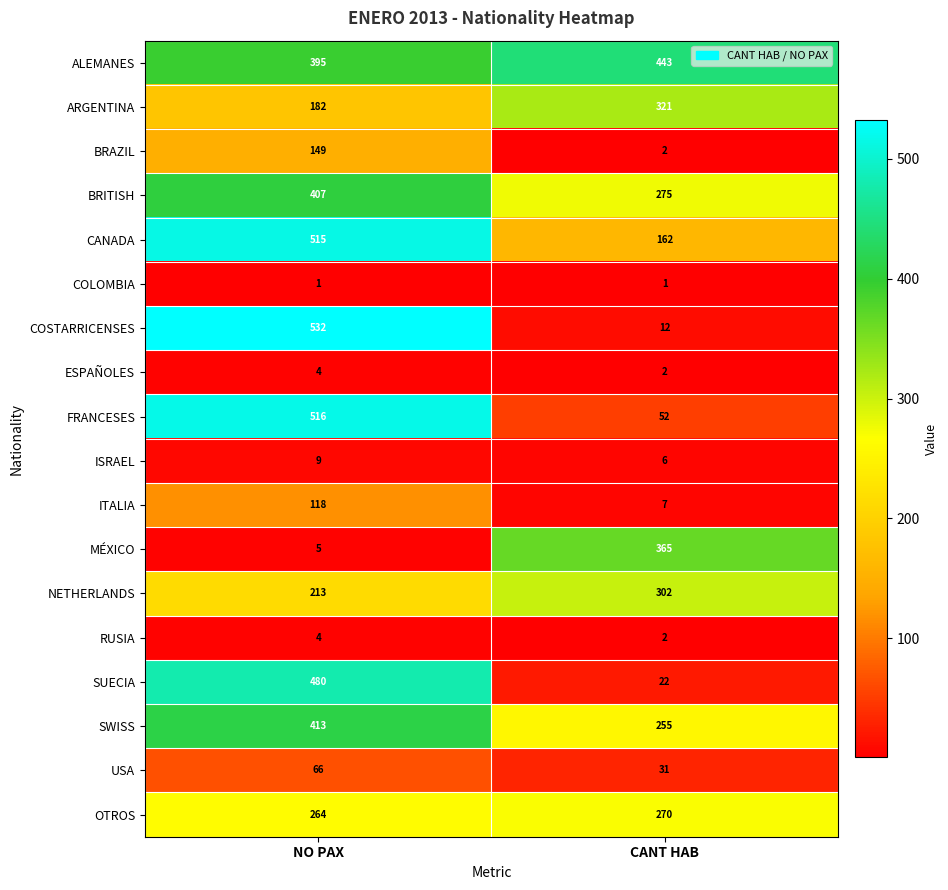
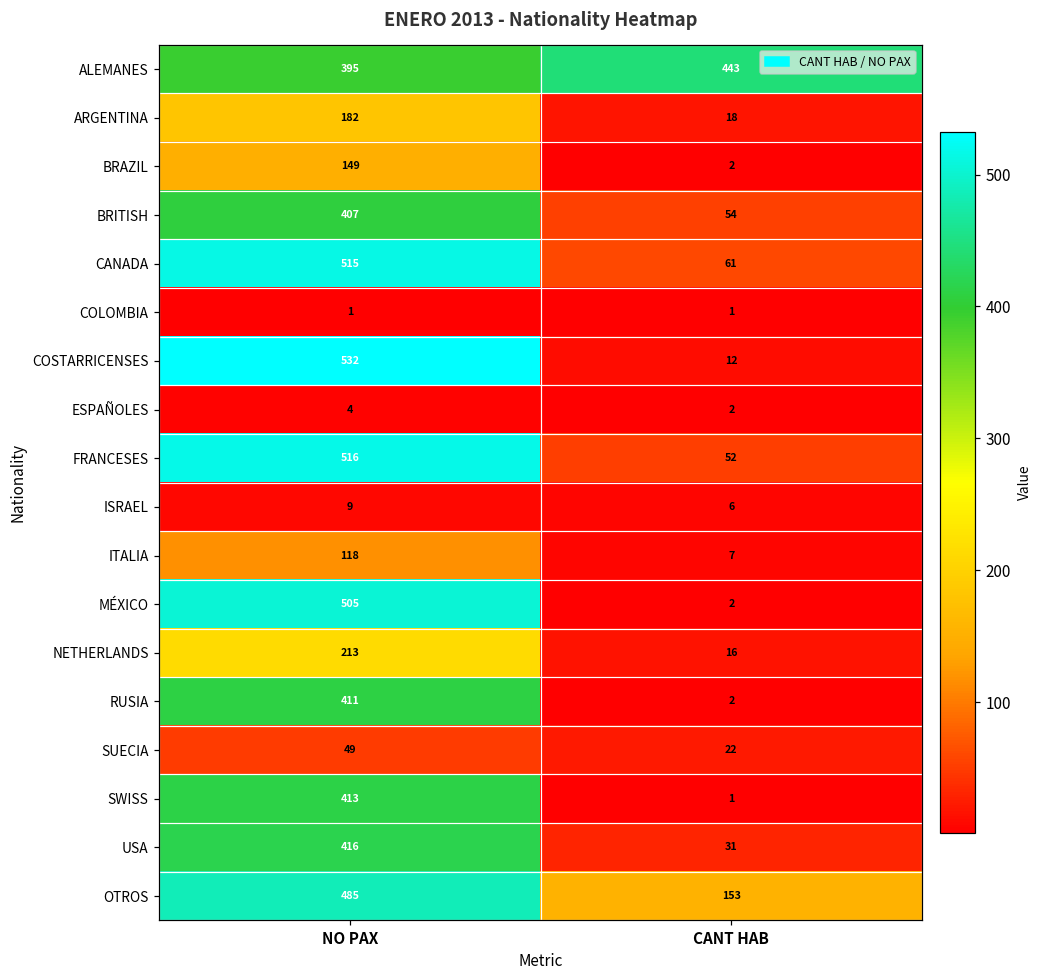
ARGENTINA, CANT HAB: 321 -> 18
BRITISH, CANT HAB: 275 -> 54
CANADA, CANT HAB: 162 -> 61
MÉXICO, NO PAX: 5 -> 505
MÉXICO, CANT HAB: 365 -> 2
NETHERLANDS, CANT HAB: 302 -> 16
RUSIA, NO PAX: 4 -> 411
SUECIA, NO PAX: 480 -> 49
SWISS, CANT HAB: 255 -> 1
USA, NO PAX: 66 -> 416
OTROS, NO PAX: 264 -> 485
OTROS, CANT HAB: 270 -> 153
